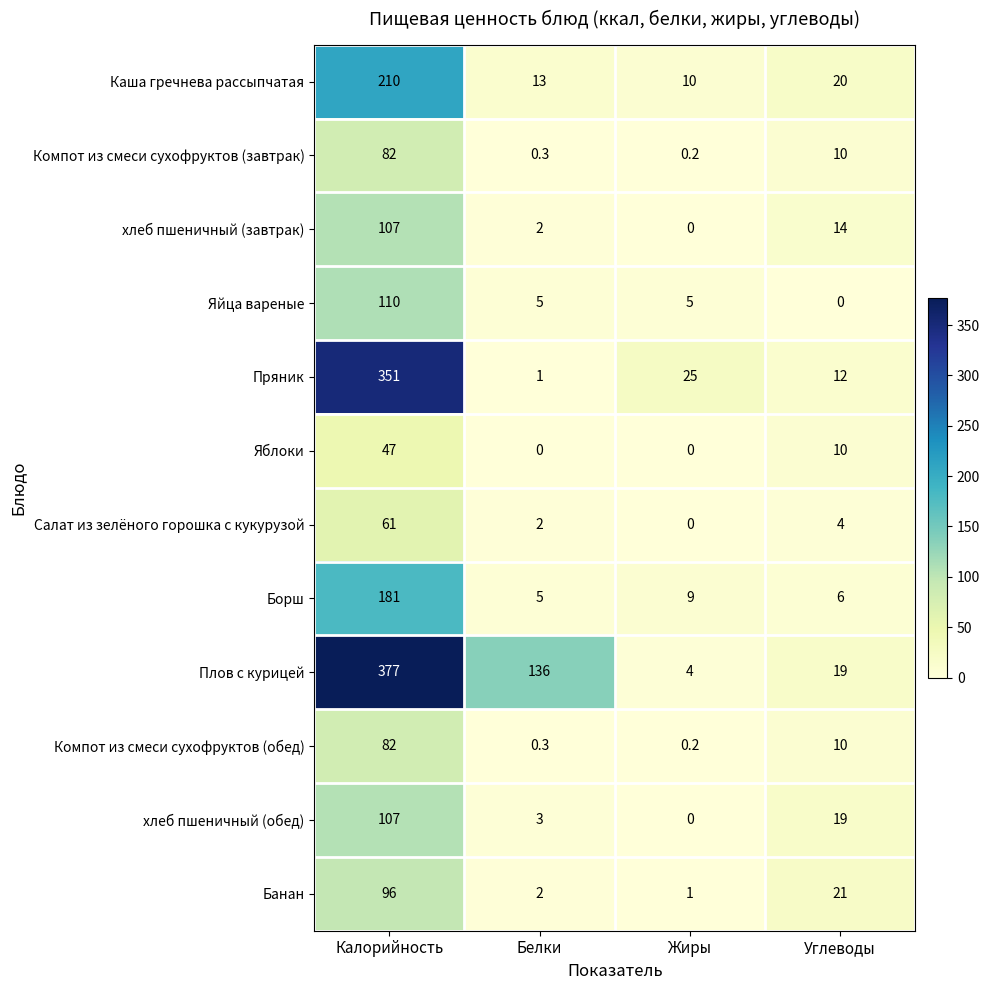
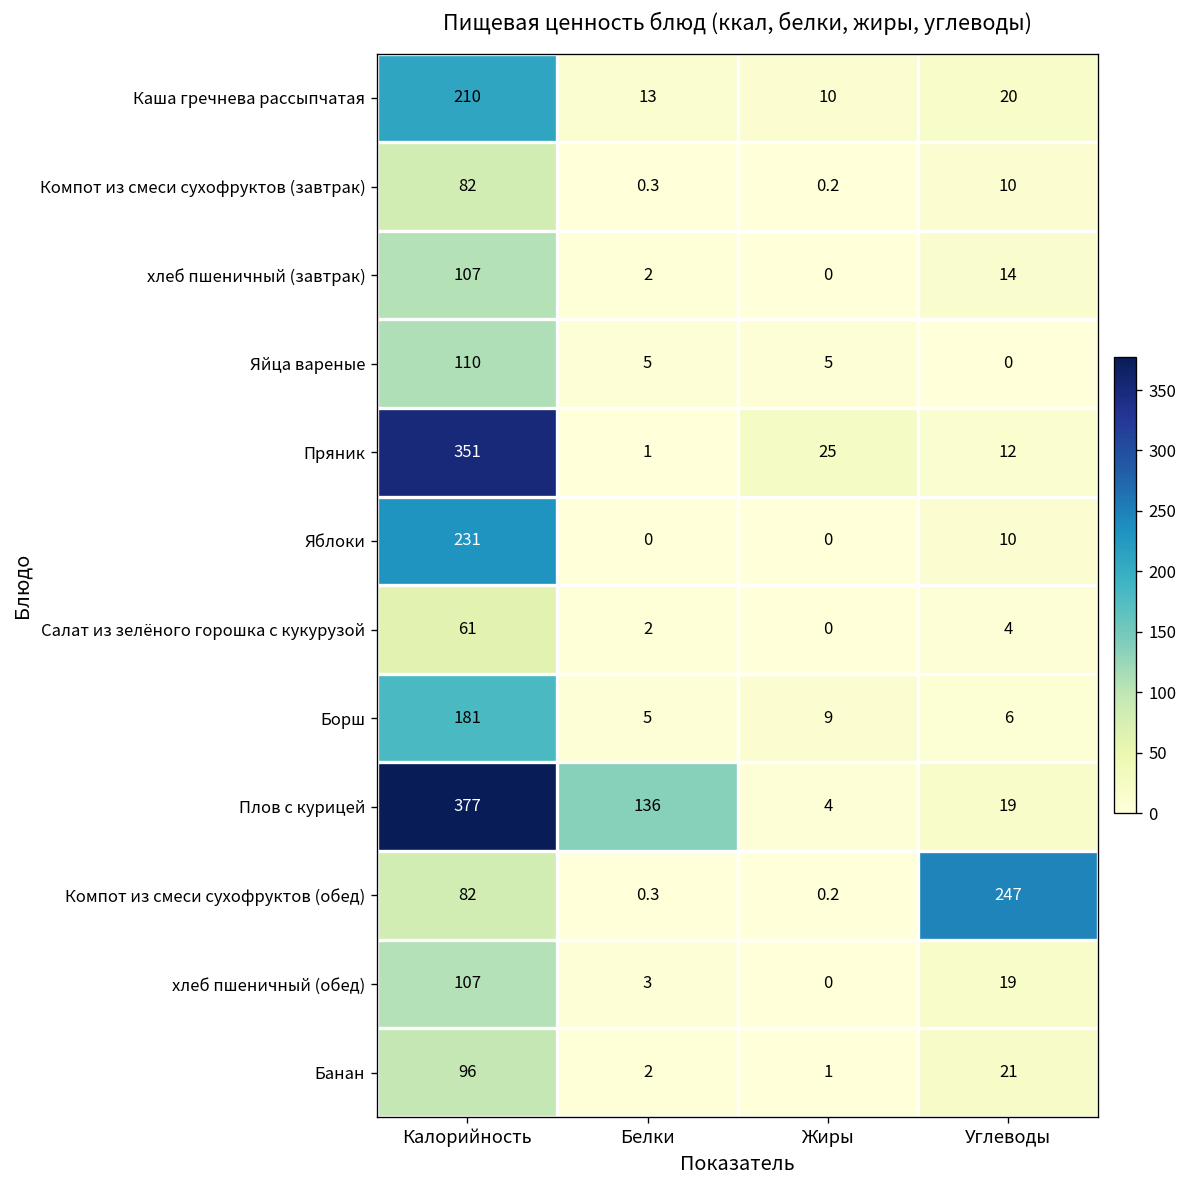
Яблоки, Калорийность: 47 -> 231
Компот из смеси сухофруктов (обед), Углеводы: 10 -> 247
